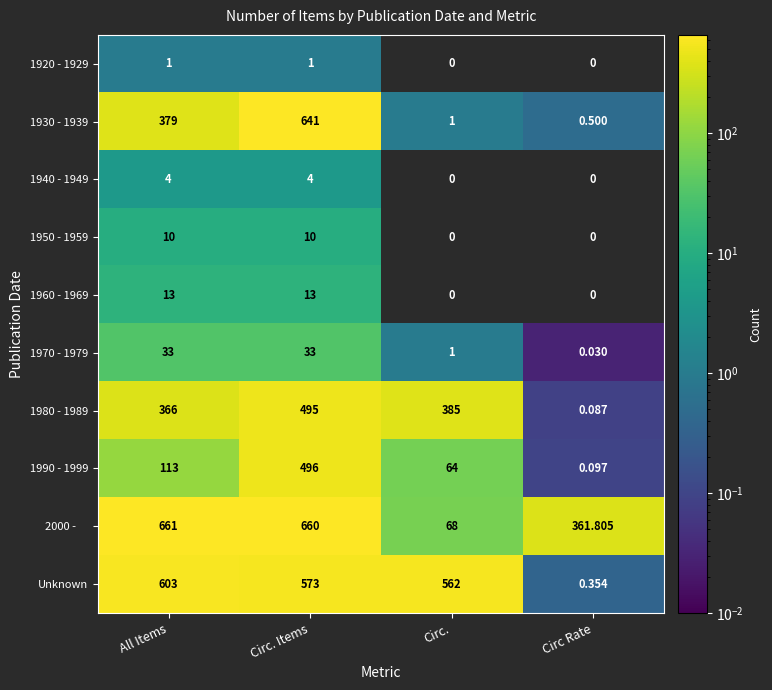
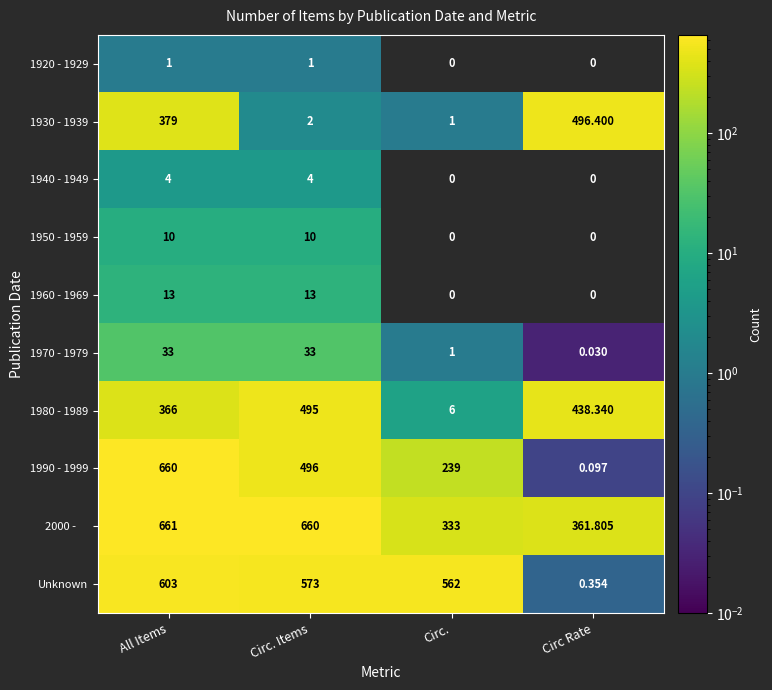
1930 - 1939, Circ. Items: 641 -> 2
1930 - 1939, Circ Rate: 0.500 -> 496.400
1980 - 1989, Circ.: 385 -> 6
1980 - 1989, Circ Rate: 0.087 -> 438.340
1990 - 1999, All Items: 113 -> 660
1990 - 1999, Circ.: 64 -> 239
2000 -, Circ.: 68 -> 333
